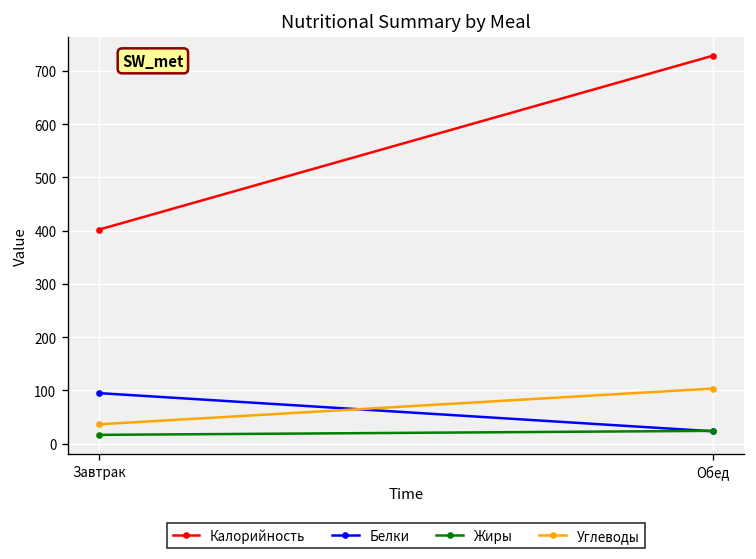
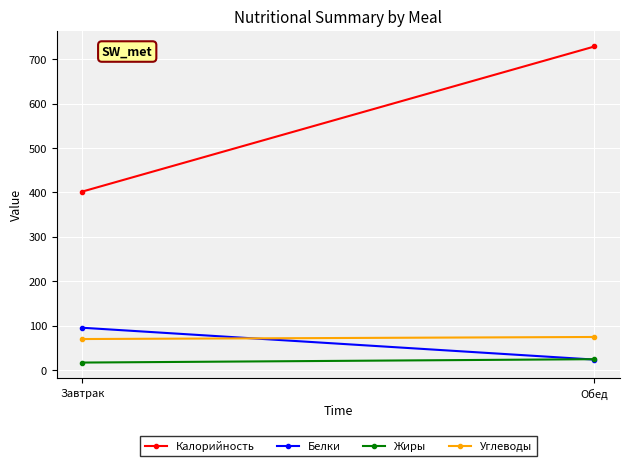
Углеводы, Завтрак: 40 -> 70
Углеводы, Обед: 100 -> 70
